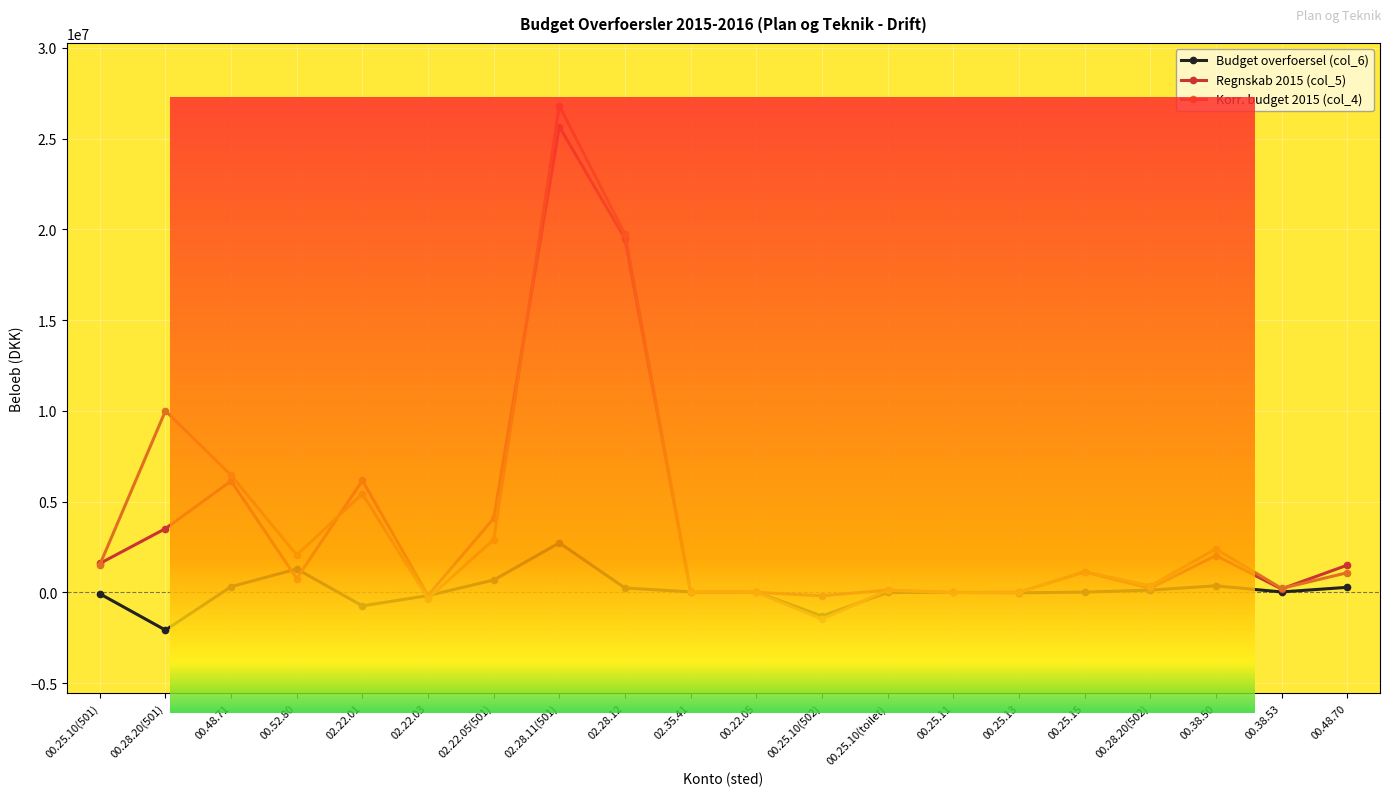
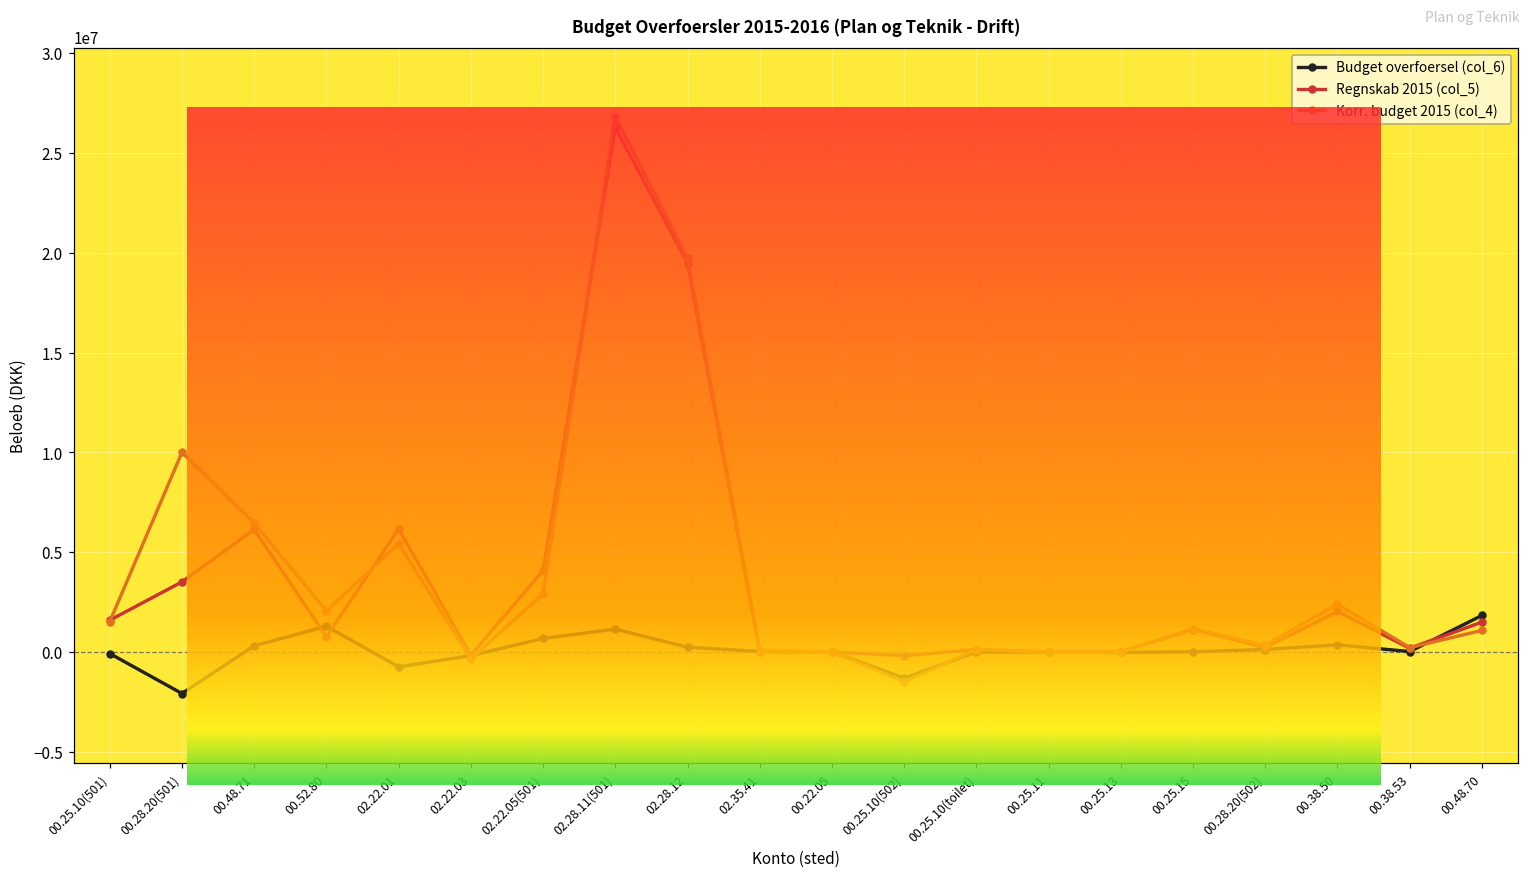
Budget overfoersel (col_6), 02.28.11(501): 2700000 -> 1200000
Regnskab 2015 (col_5), 02.28.11(501): 25600000 -> 26300000
Budget overfoersel (col_6), 00.48.70: 300000 -> 1800000
